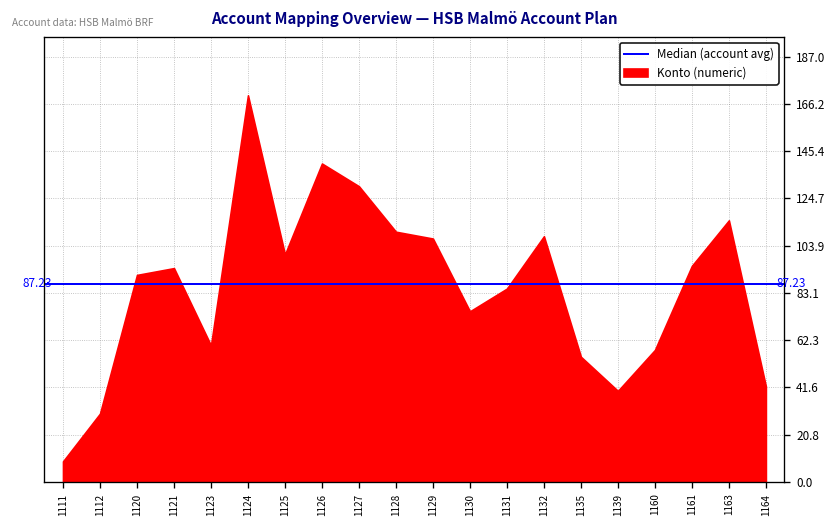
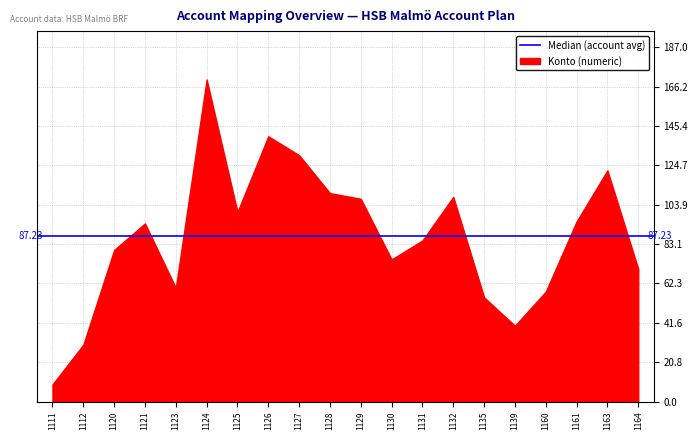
1120: 91 -> 80
1163: 115 -> 122
1164: 42 -> 70
